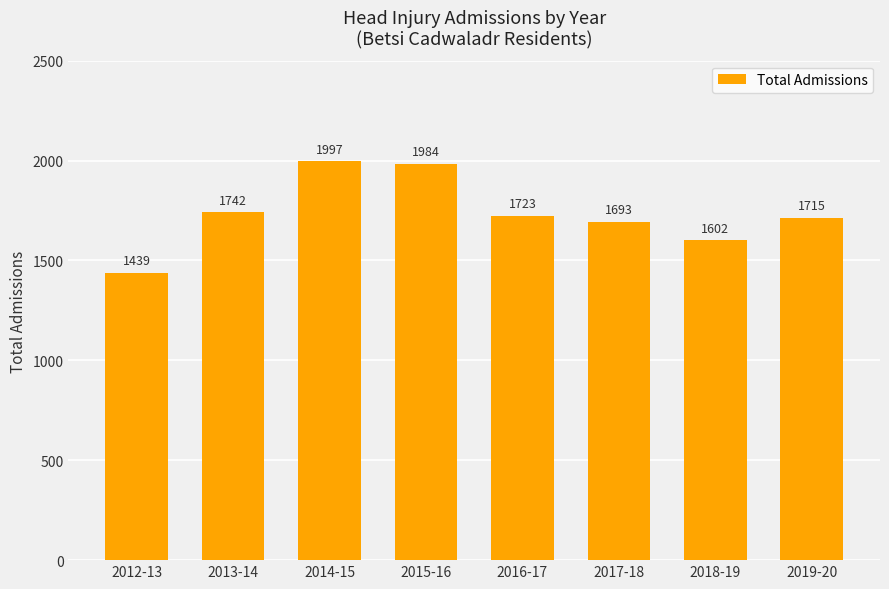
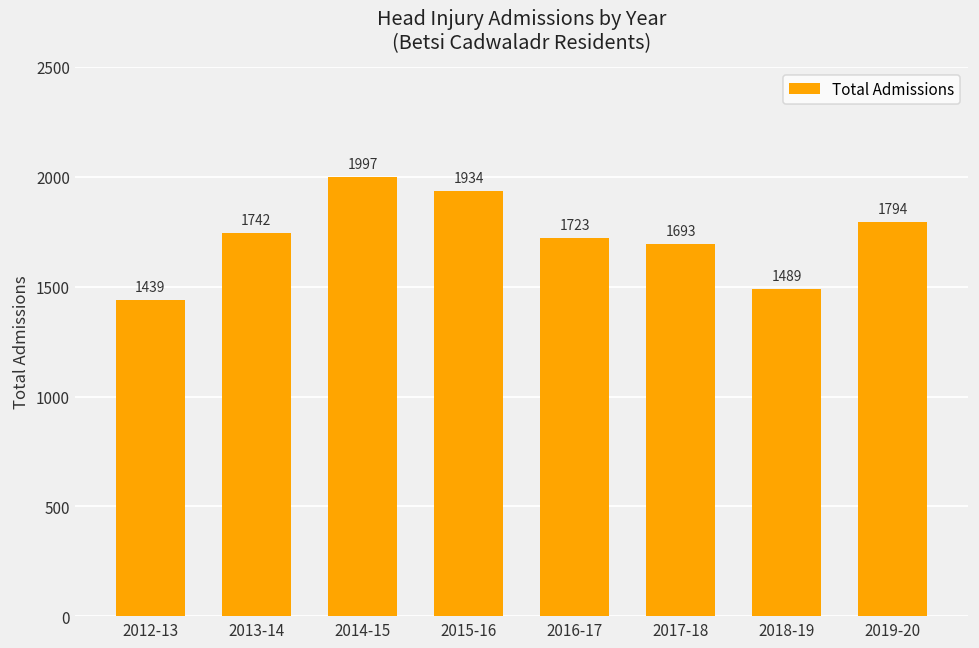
2015-16: 1984 -> 1934
2018-19: 1602 -> 1489
2019-20: 1715 -> 1794
